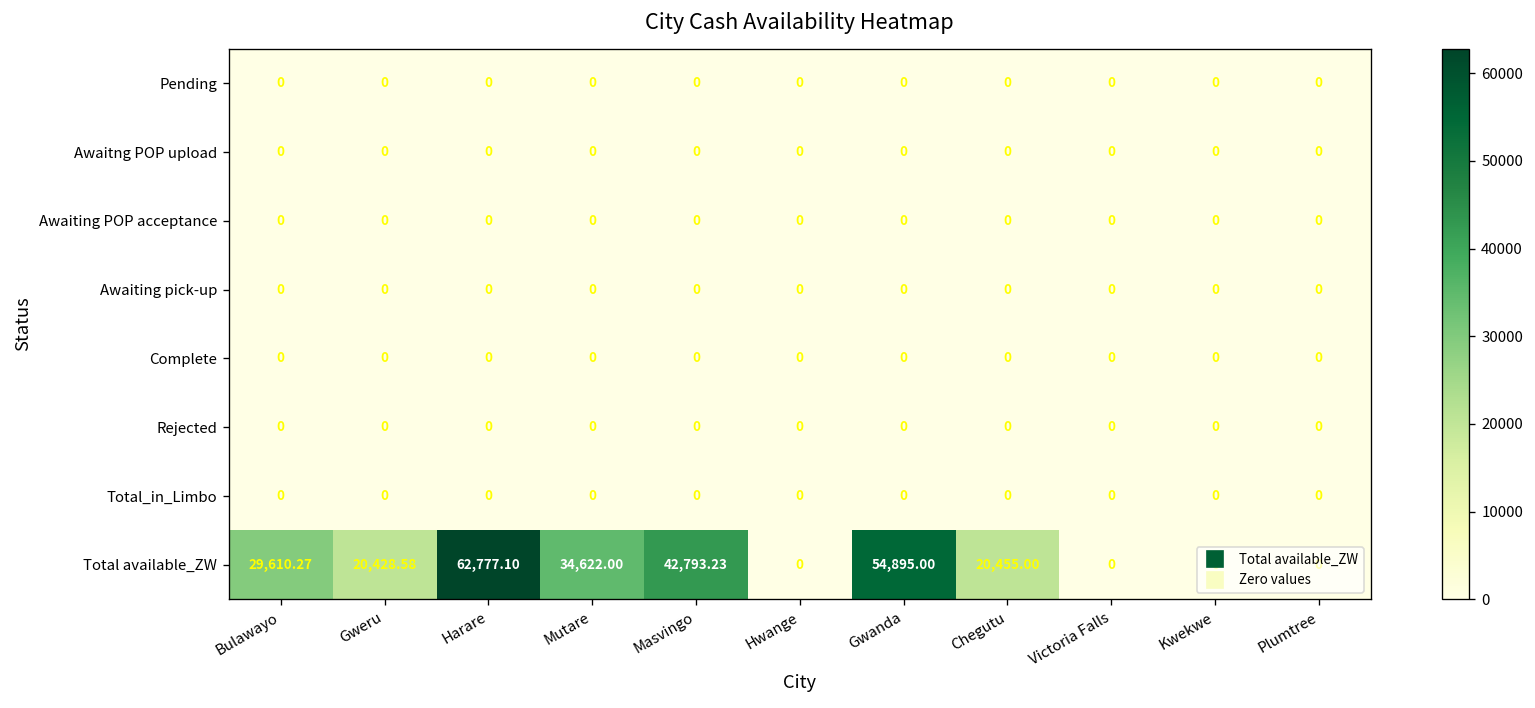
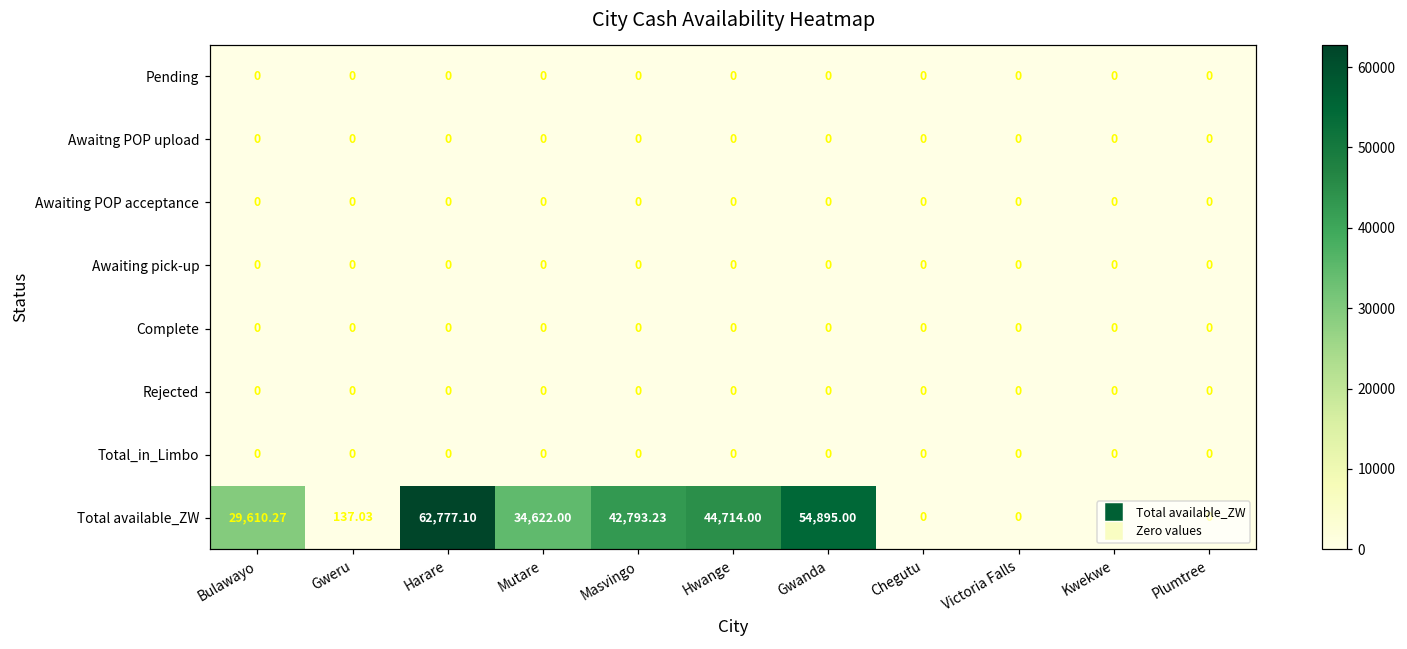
Total available_ZW, Gweru: 20,428.58 -> 137.03
Total available_ZW, Hwange: 0 -> 44,714.00
Total available_ZW, Chegutu: 20,455.00 -> 0
